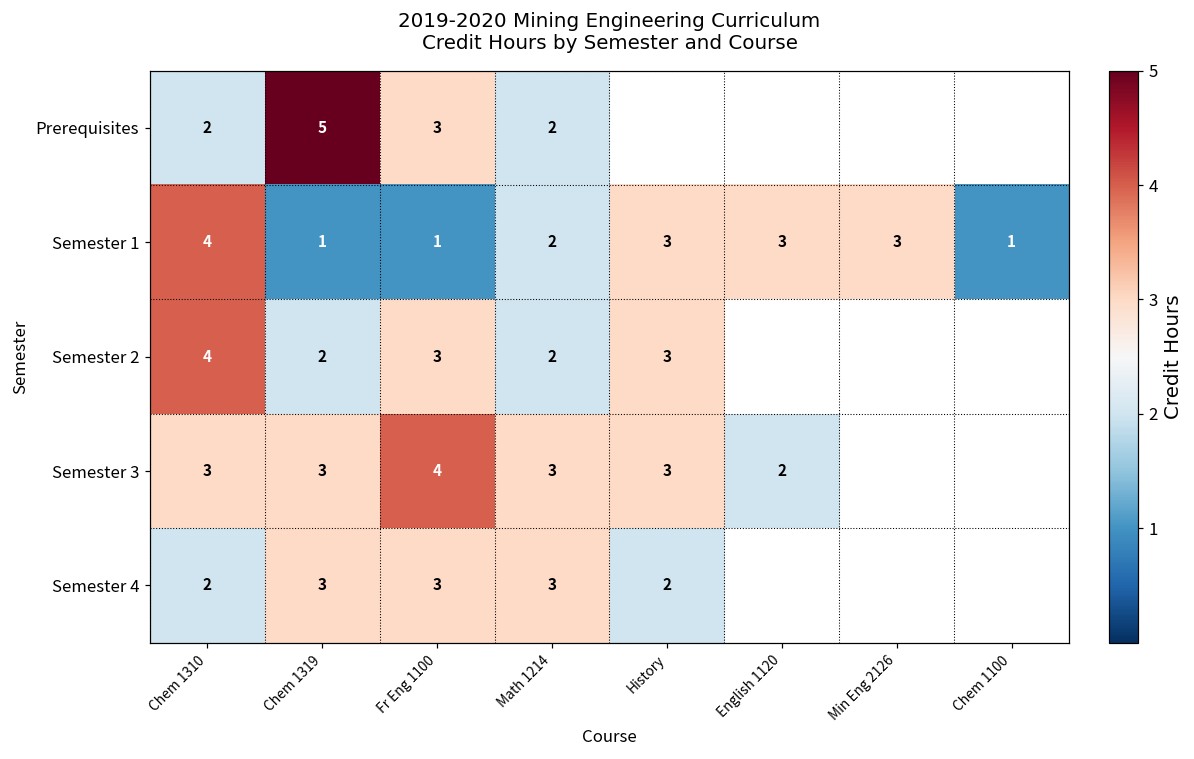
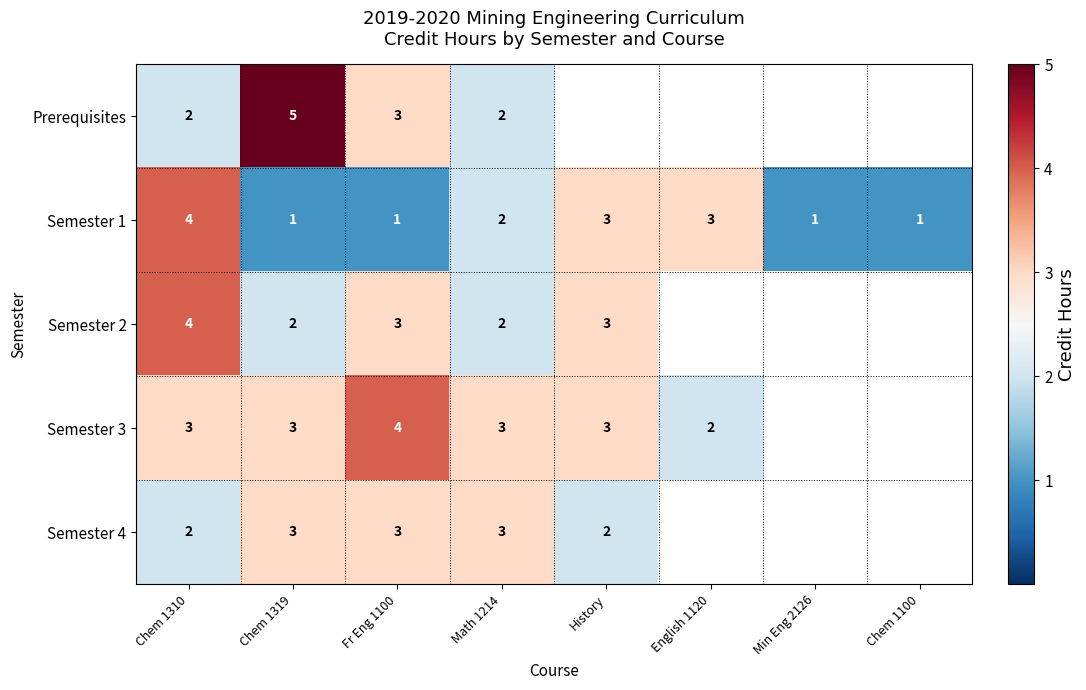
Semester 1, Min Eng 2126: 3 -> 1
